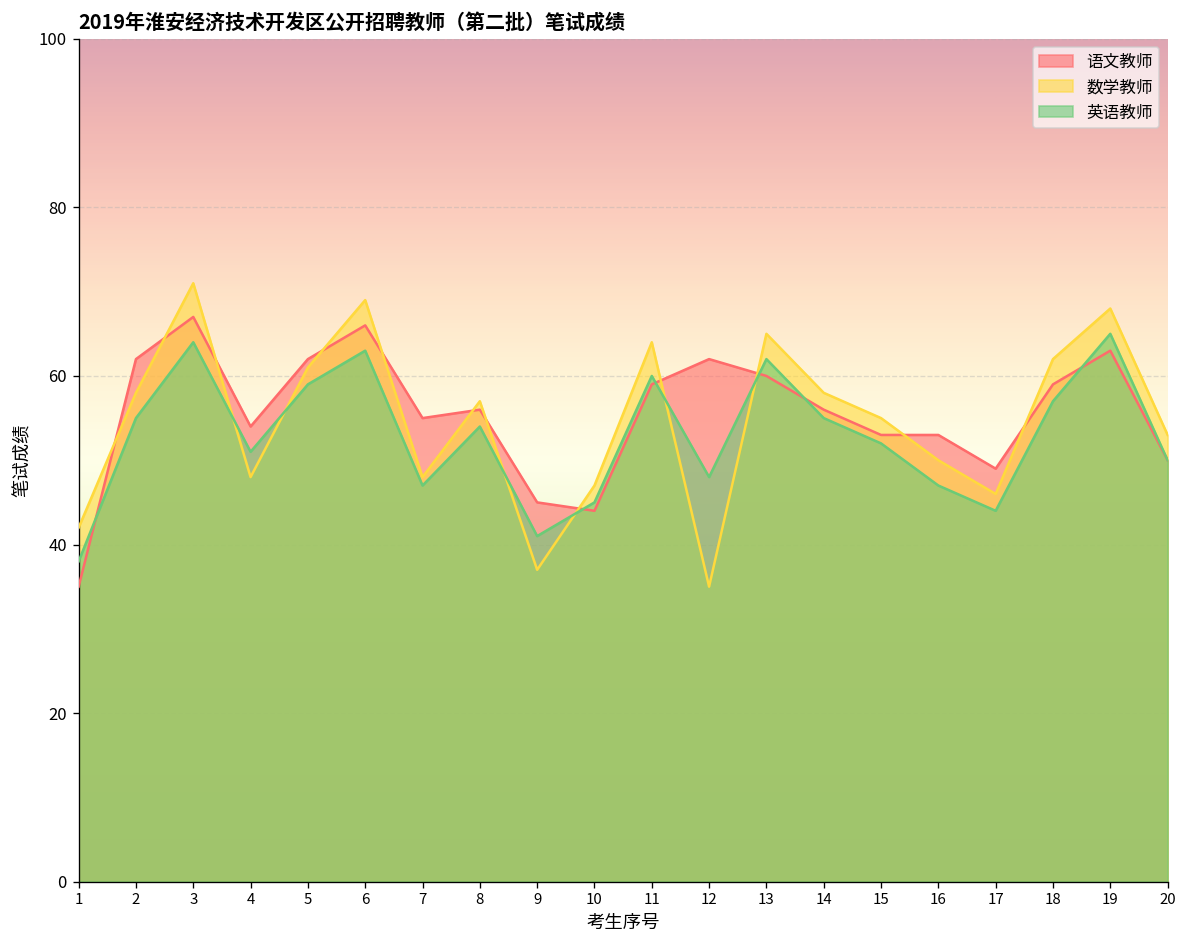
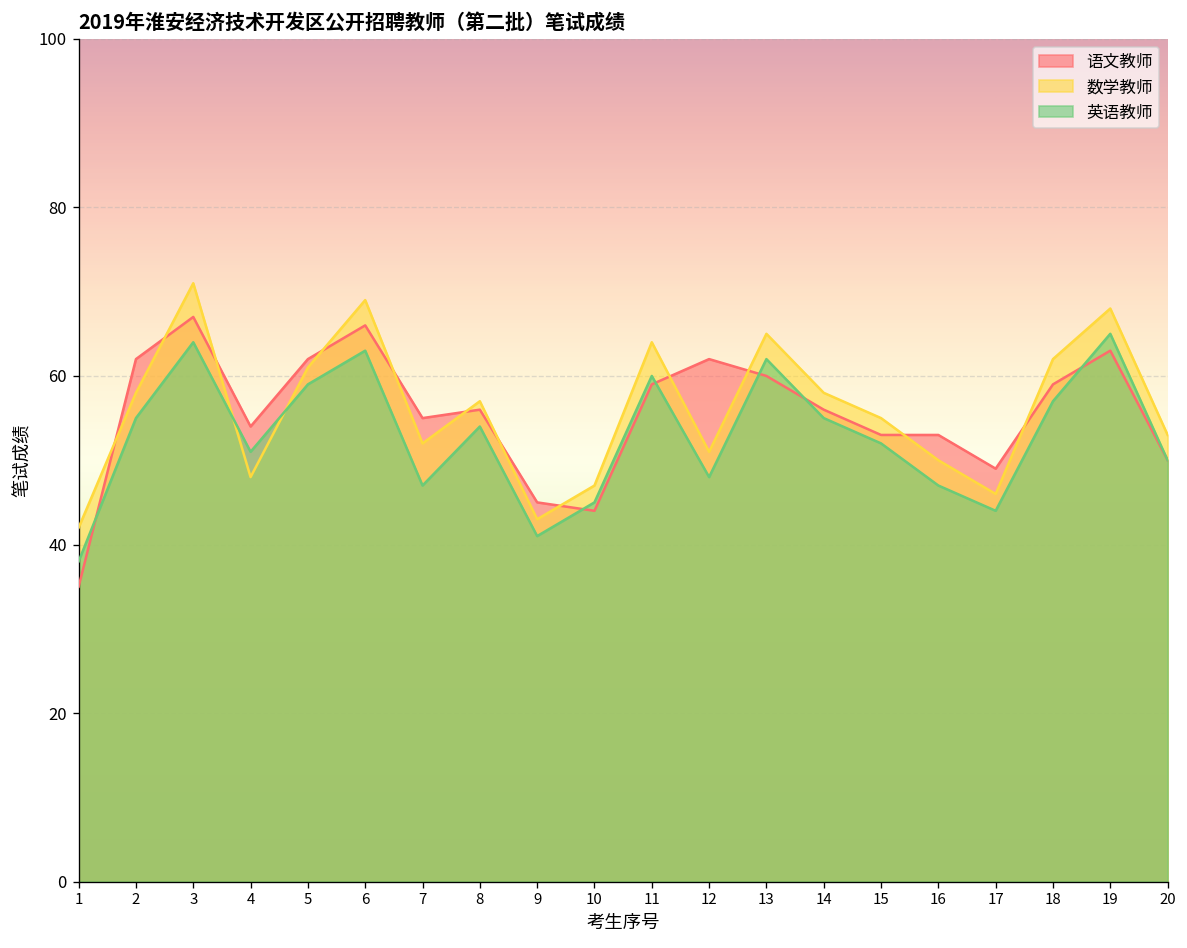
数学教师, 7: 48 -> 52
数学教师, 9: 37 -> 43
数学教师, 12: 35 -> 51
